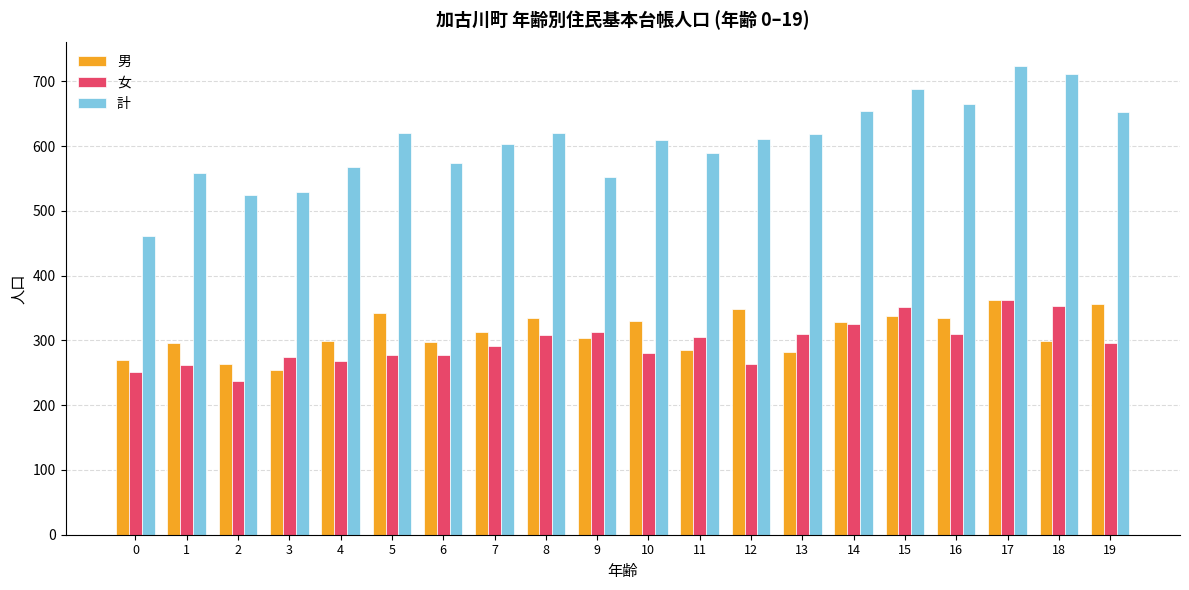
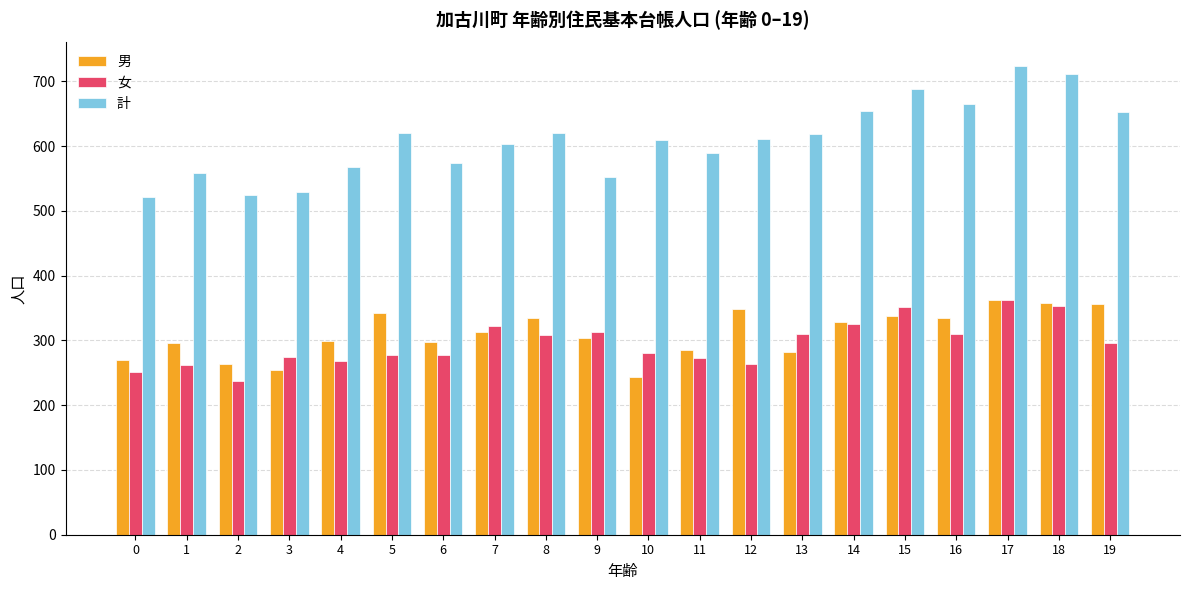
計, 0: 460 -> 520
女, 7: 290 -> 320
男, 10: 330 -> 240
女, 11: 310 -> 270
男, 18: 300 -> 360
